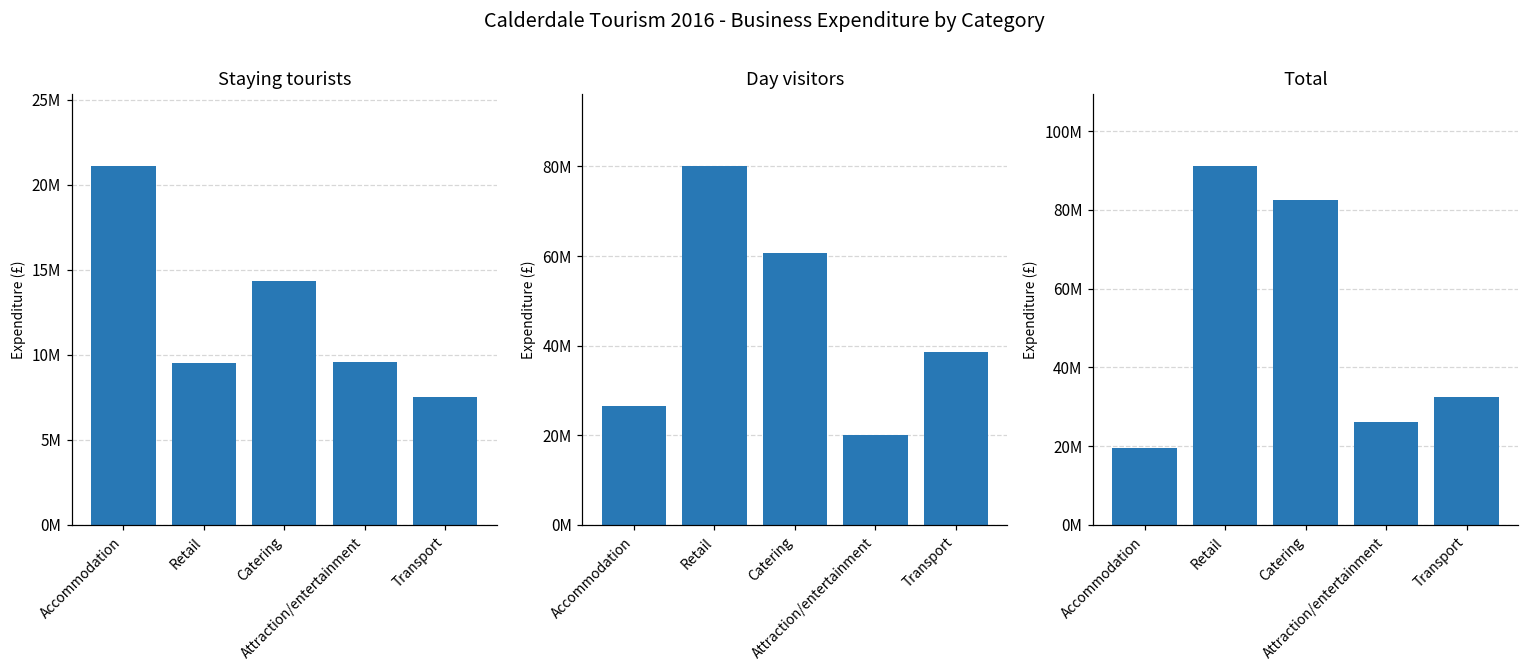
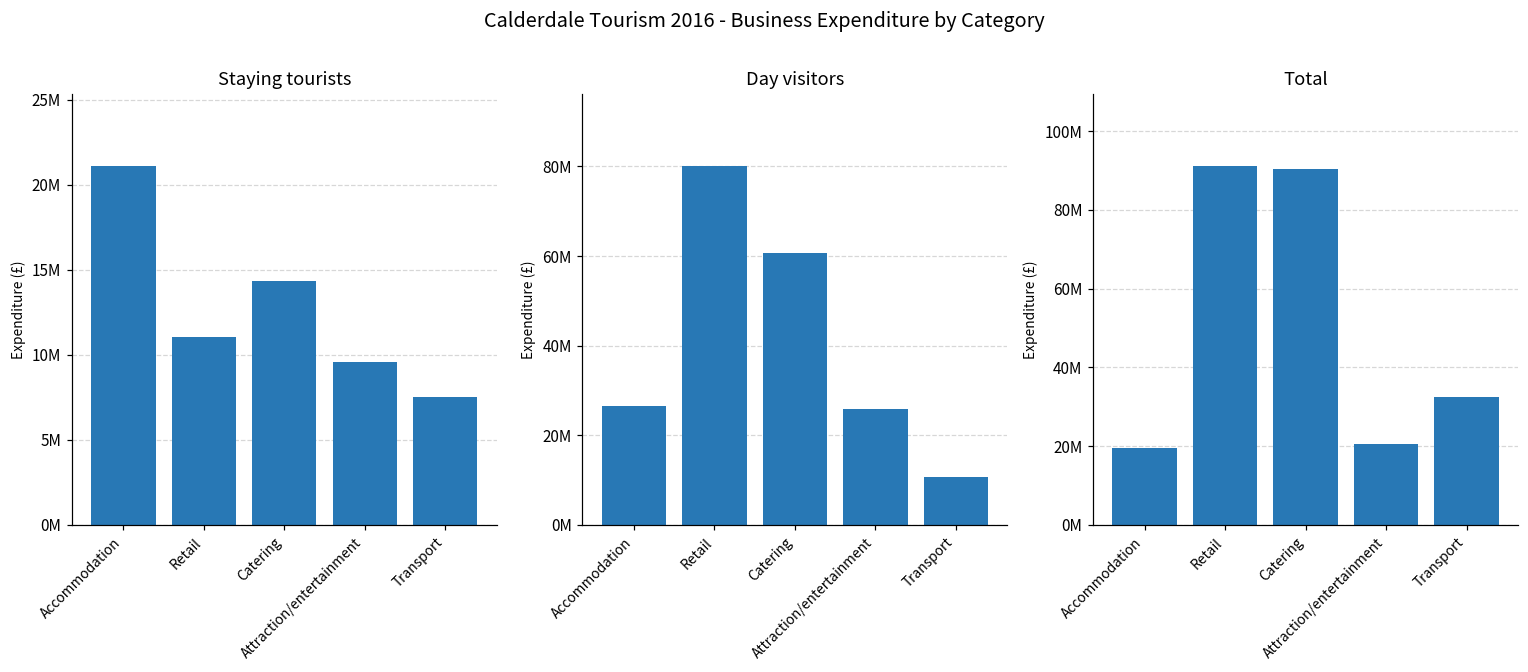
Staying tourists, Retail: 9500000 -> 11000000
Day visitors, Attraction/entertainment: 20000000 -> 26000000
Day visitors, Transport: 39000000 -> 11000000
Total, Catering: 83000000 -> 90000000
Total, Attraction/entertainment: 26000000 -> 21000000
